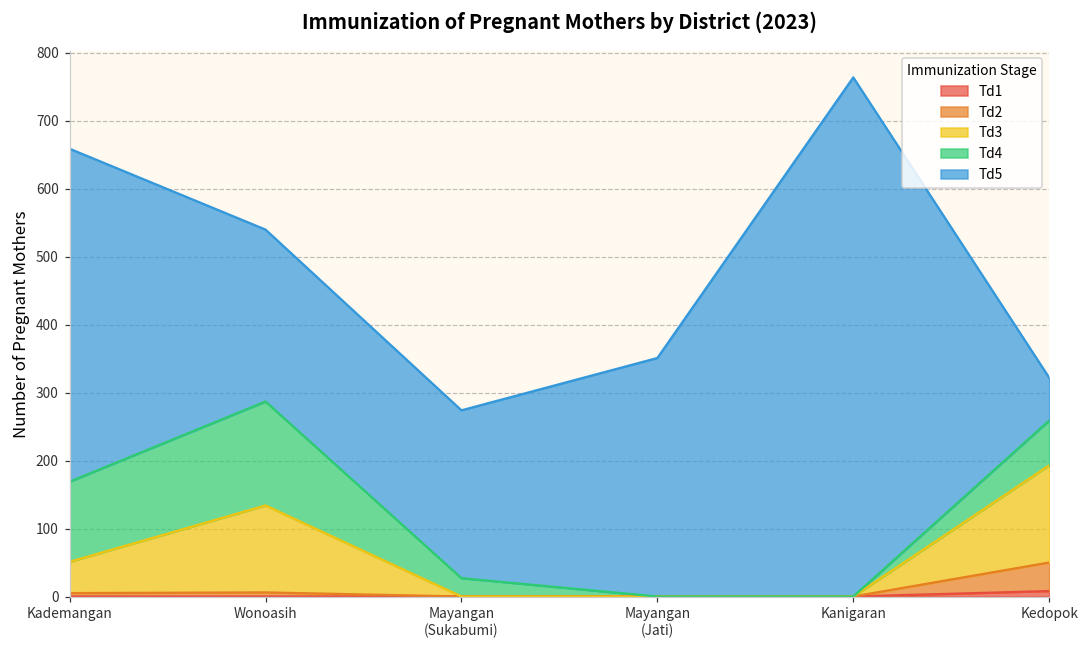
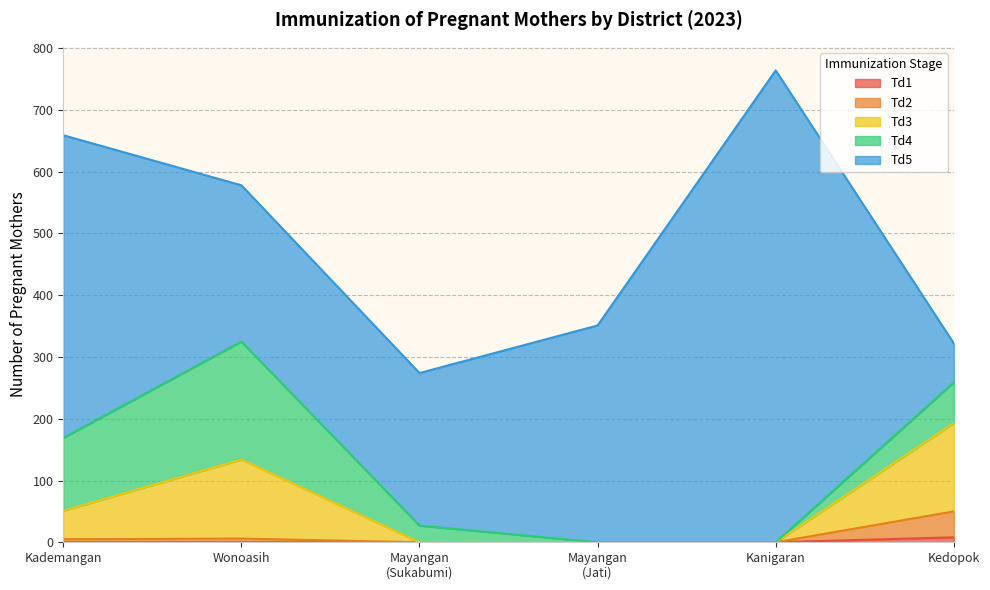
Td4, Wonoasih: 150 -> 190
